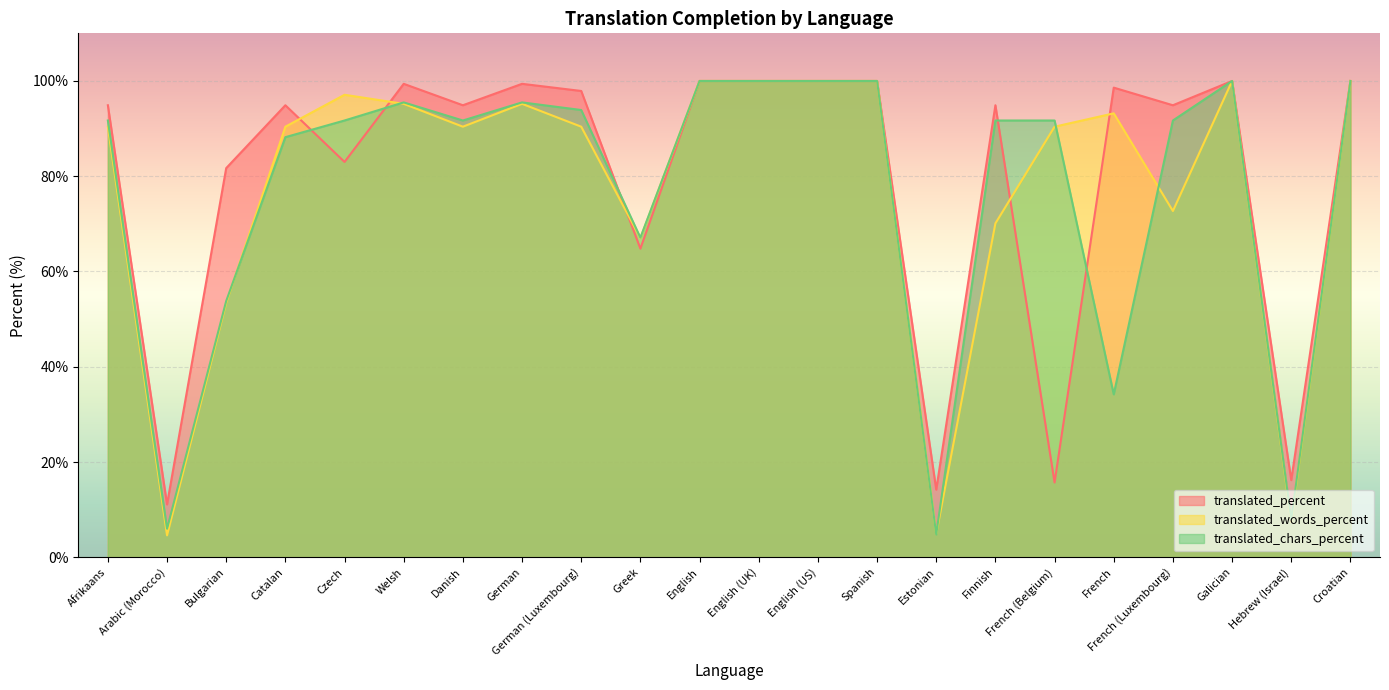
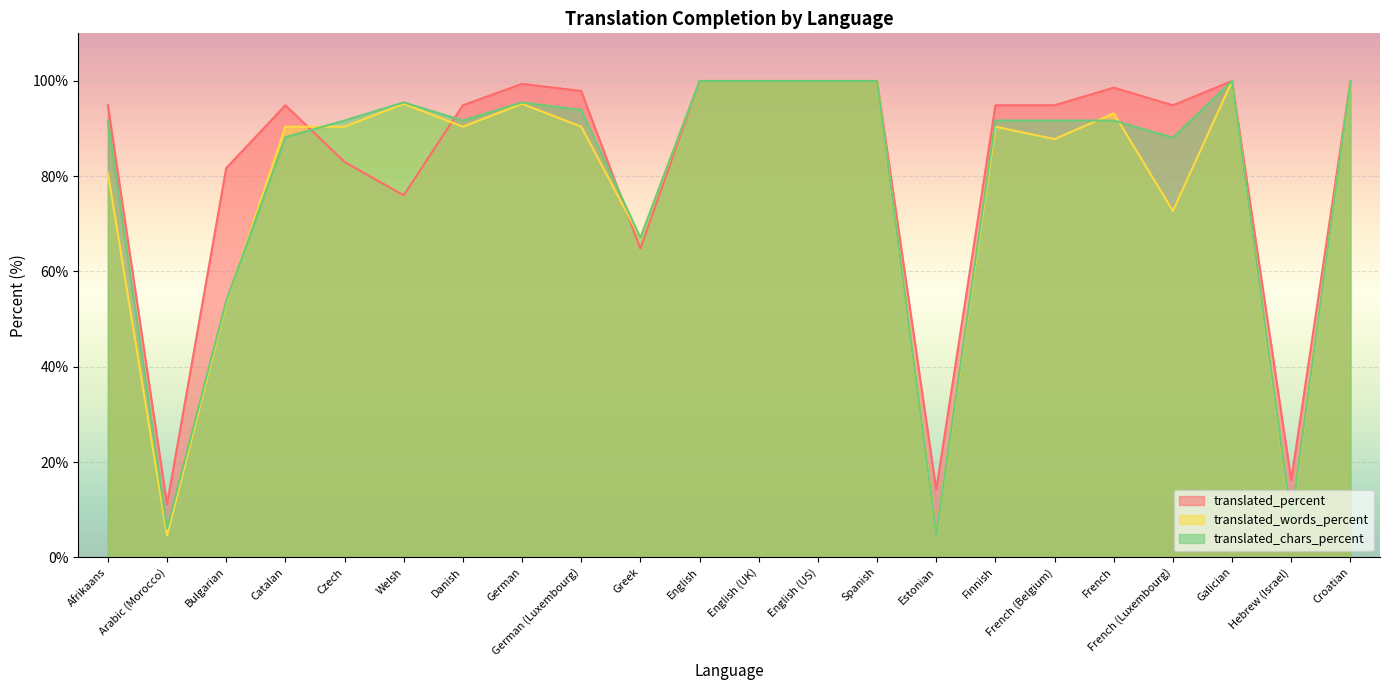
translated_words_percent, Afrikaans: 90% -> 81%
translated_words_percent, Czech: 97% -> 90%
translated_percent, Welsh: 99% -> 76%
translated_words_percent, Finnish: 70% -> 90%
translated_percent, French (Belgium): 16% -> 95%
translated_words_percent, French (Belgium): 90% -> 88%
translated_chars_percent, French: 34% -> 92%
translated_chars_percent, French (Luxembourg): 92% -> 88%
